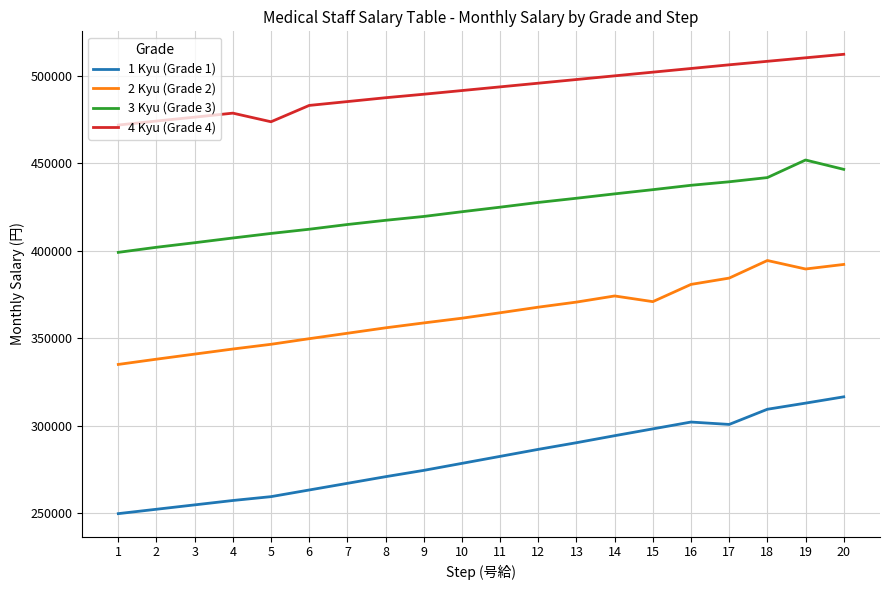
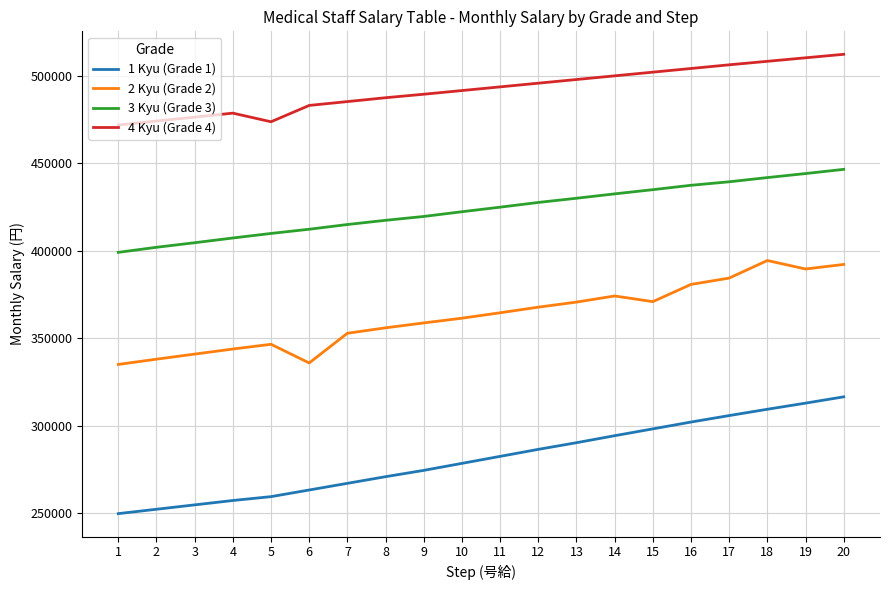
2 Kyu (Grade 2), 6: 350000 -> 336000
1 Kyu (Grade 1), 17: 301000 -> 306000
3 Kyu (Grade 3), 19: 452000 -> 444000
